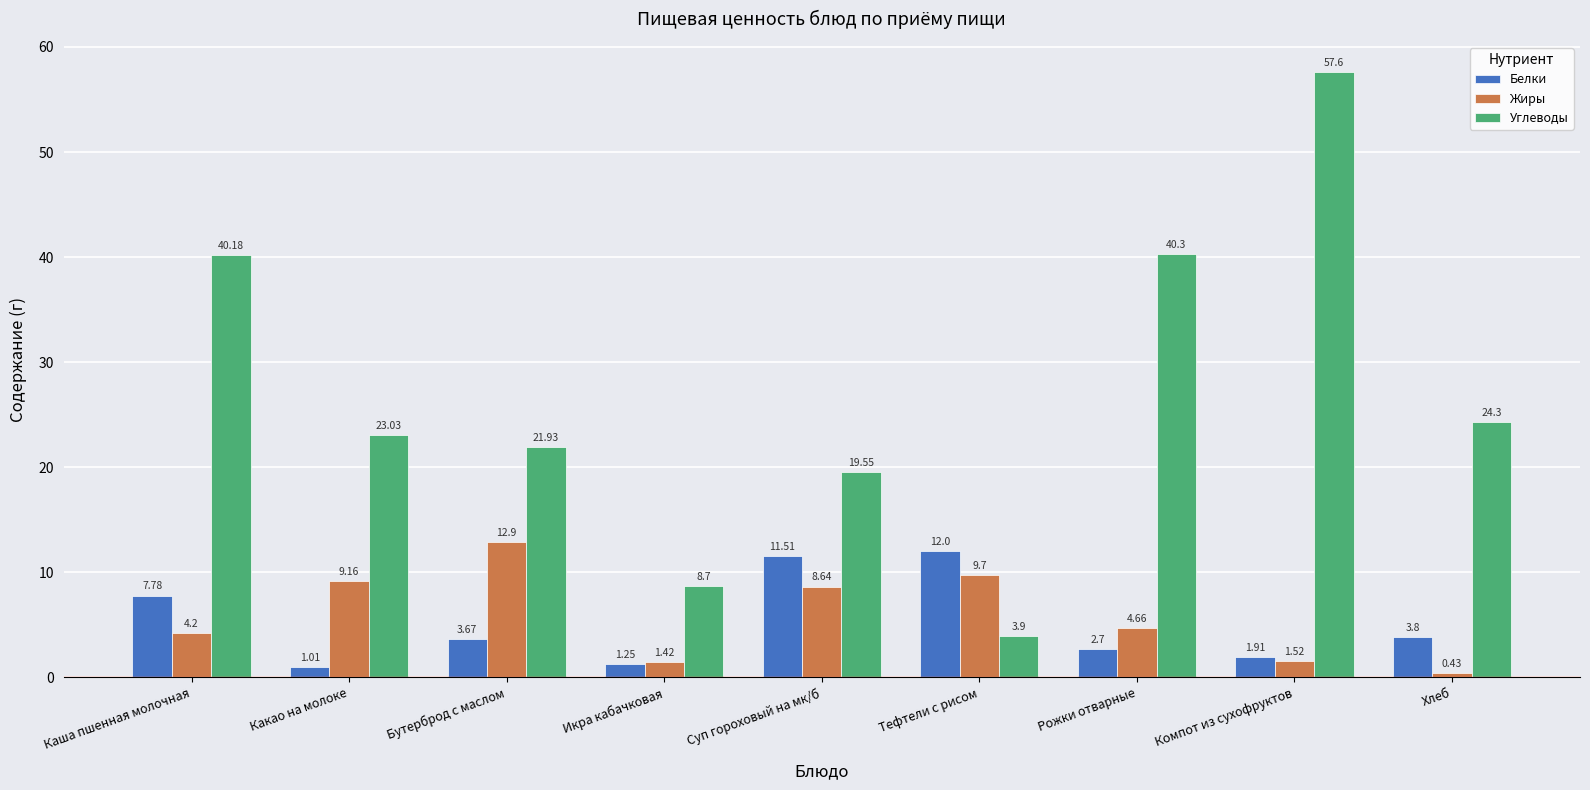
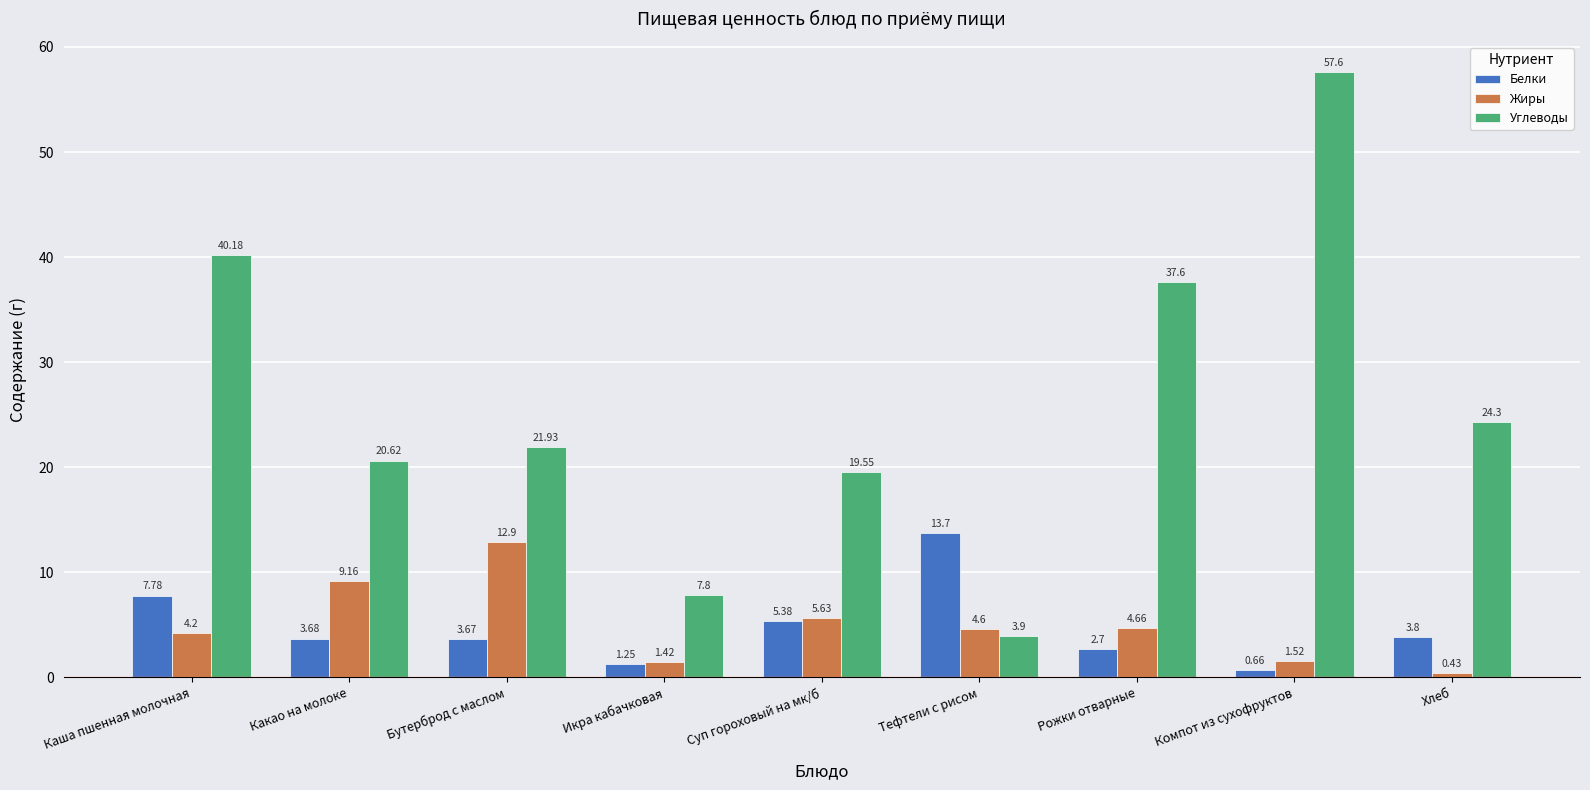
Белки, Какао на молоке: 1.01 -> 3.68
Углеводы, Какао на молоке: 23.03 -> 20.62
Углеводы, Икра кабачковая: 8.7 -> 7.8
Белки, Суп гороховый на мк/б: 11.51 -> 5.38
Жиры, Суп гороховый на мк/б: 8.64 -> 5.63
Белки, Тефтели с рисом: 12.0 -> 13.7
Жиры, Тефтели с рисом: 9.7 -> 4.6
Углеводы, Рожки отварные: 40.3 -> 37.6
Белки, Компот из сухофруктов: 1.91 -> 0.66
